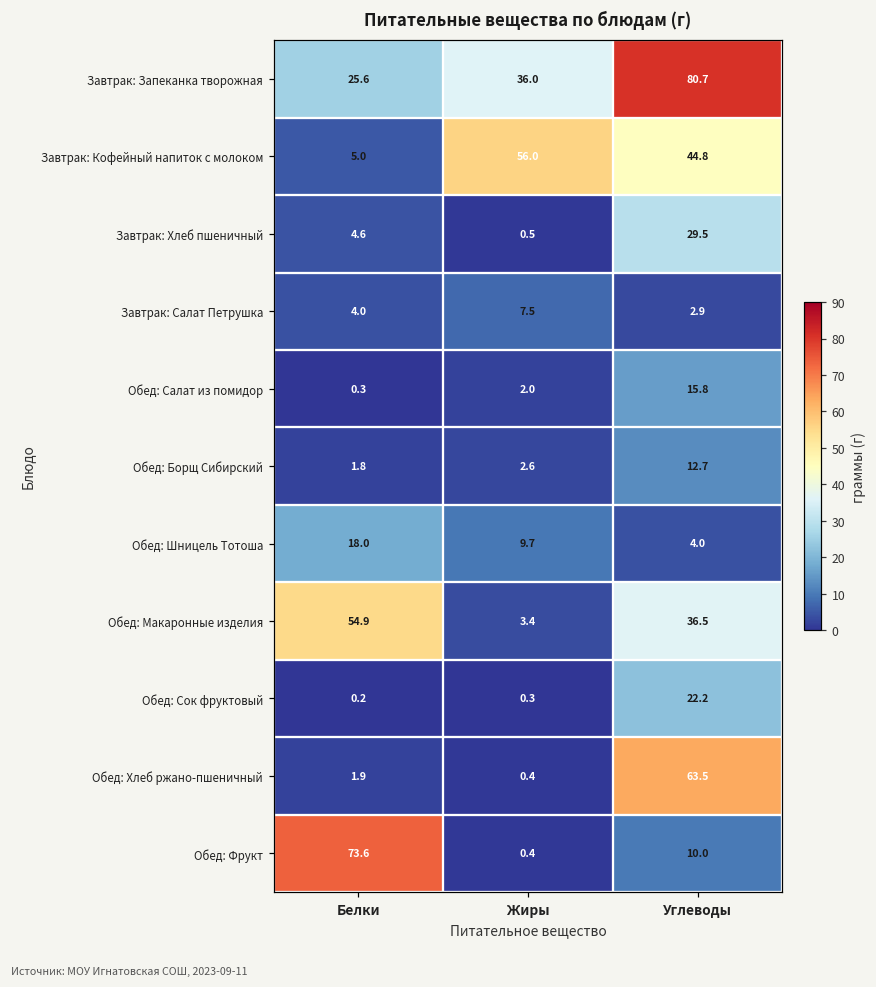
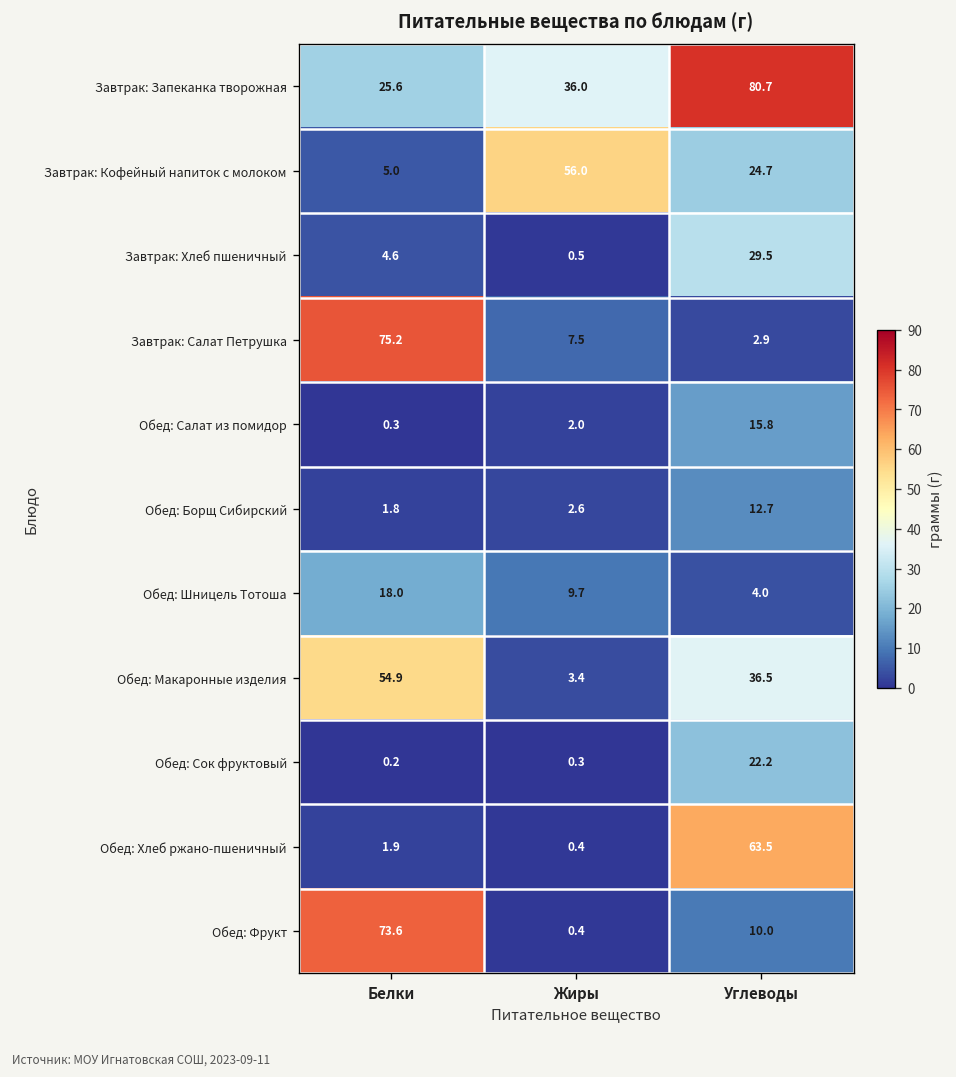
Завтрак: Кофейный напиток с молоком, Углеводы: 44.8 -> 24.7
Завтрак: Салат Петрушка, Белки: 4.0 -> 75.2
